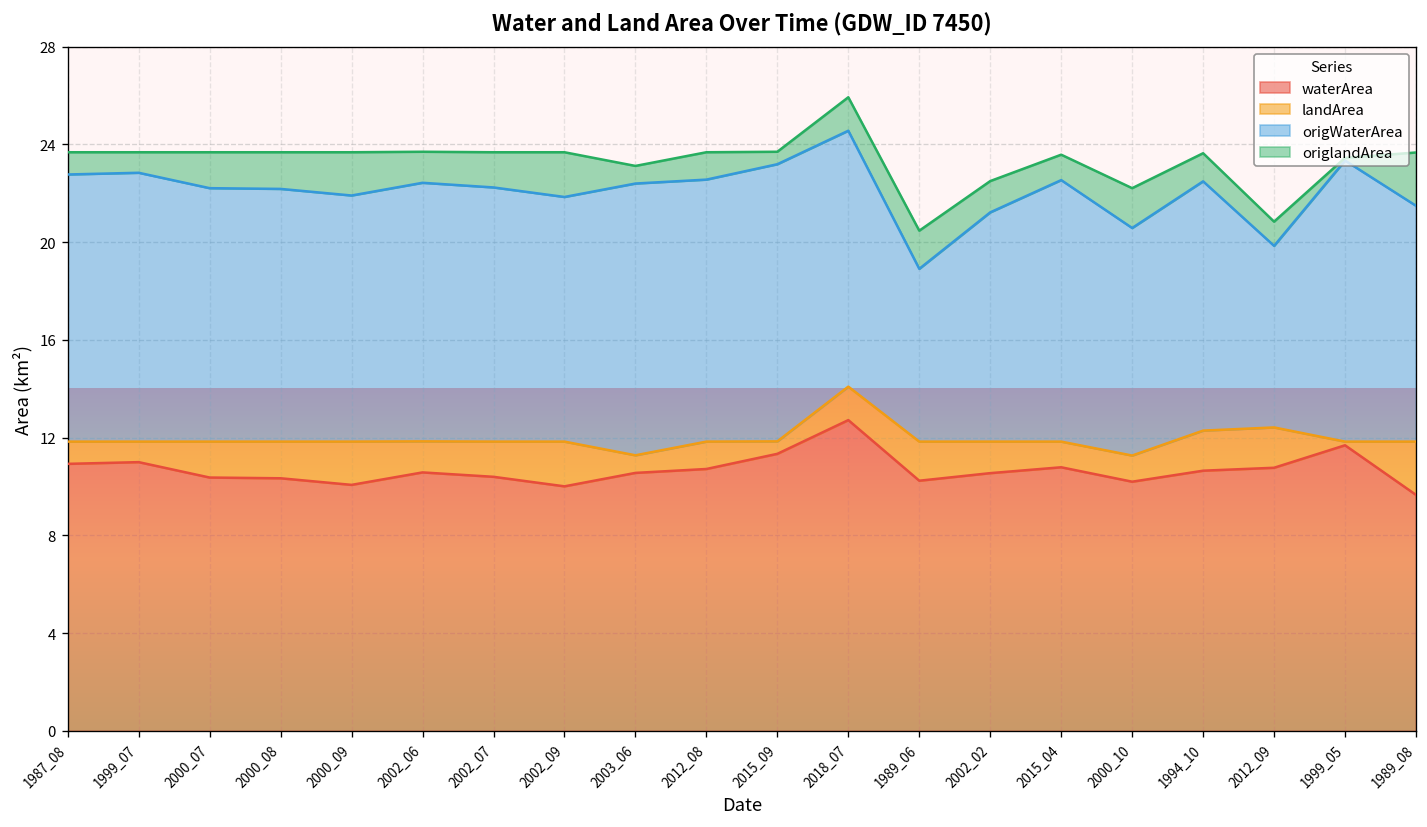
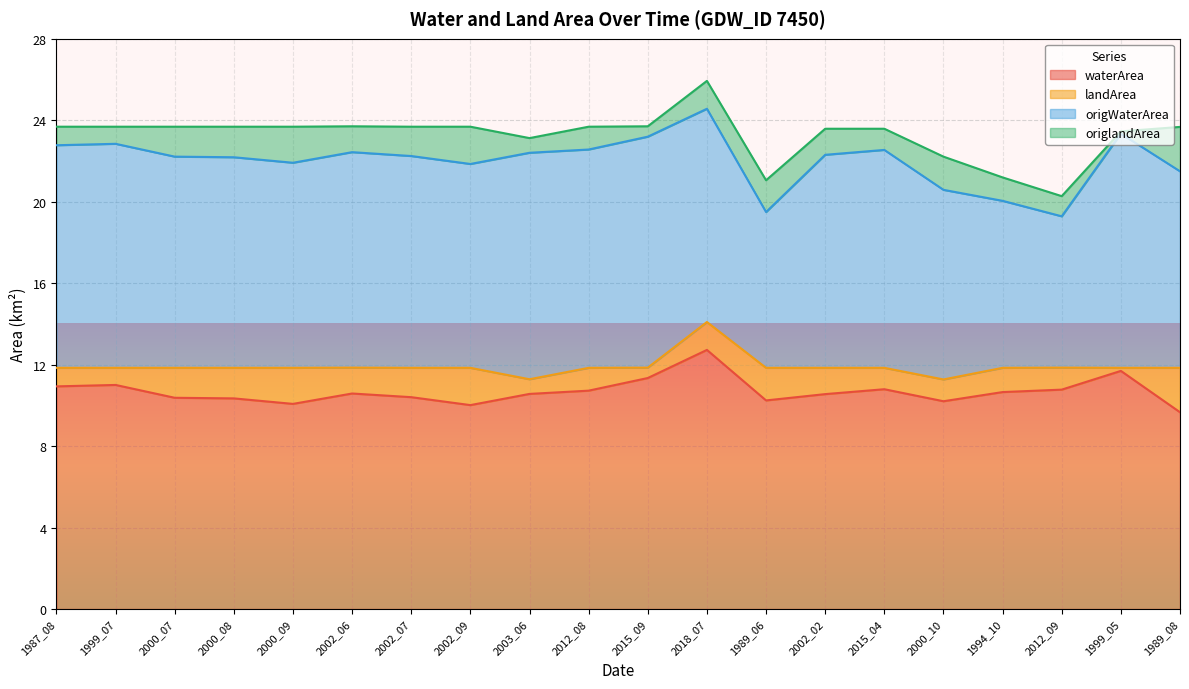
origWaterArea, 1989_06: 7.1 -> 7.7
origWaterArea, 2002_02: 9.4 -> 10.5
landArea, 1994_10: 1.6 -> 1.2
origWaterArea, 1994_10: 10.2 -> 8.2
landArea, 2012_09: 1.7 -> 1.1
